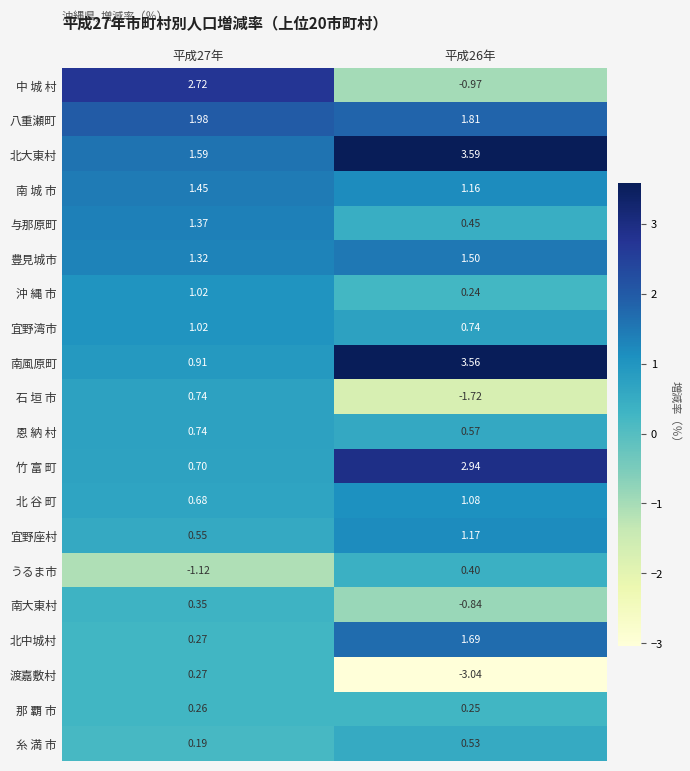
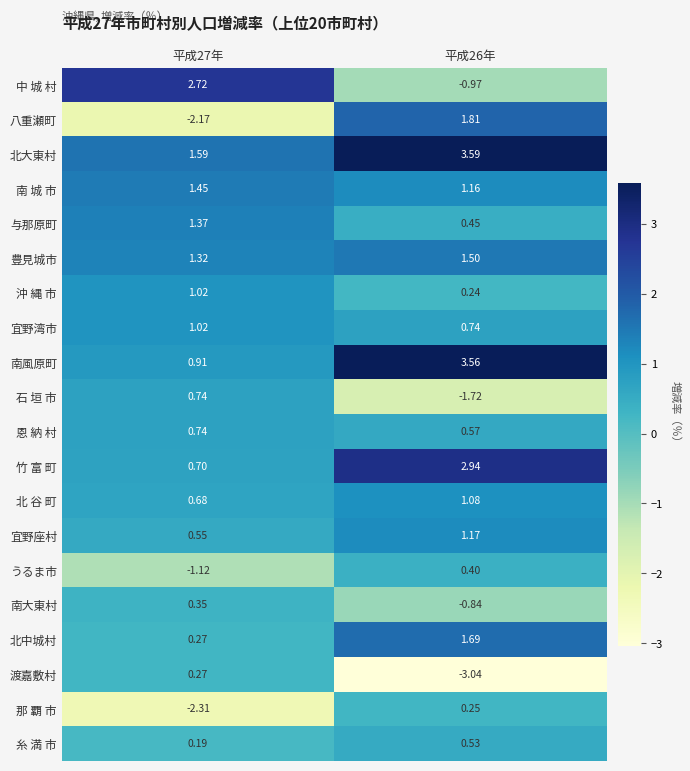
八重瀬町, 平成27年: 1.98 -> -2.17
那 覇 市, 平成27年: 0.26 -> -2.31
